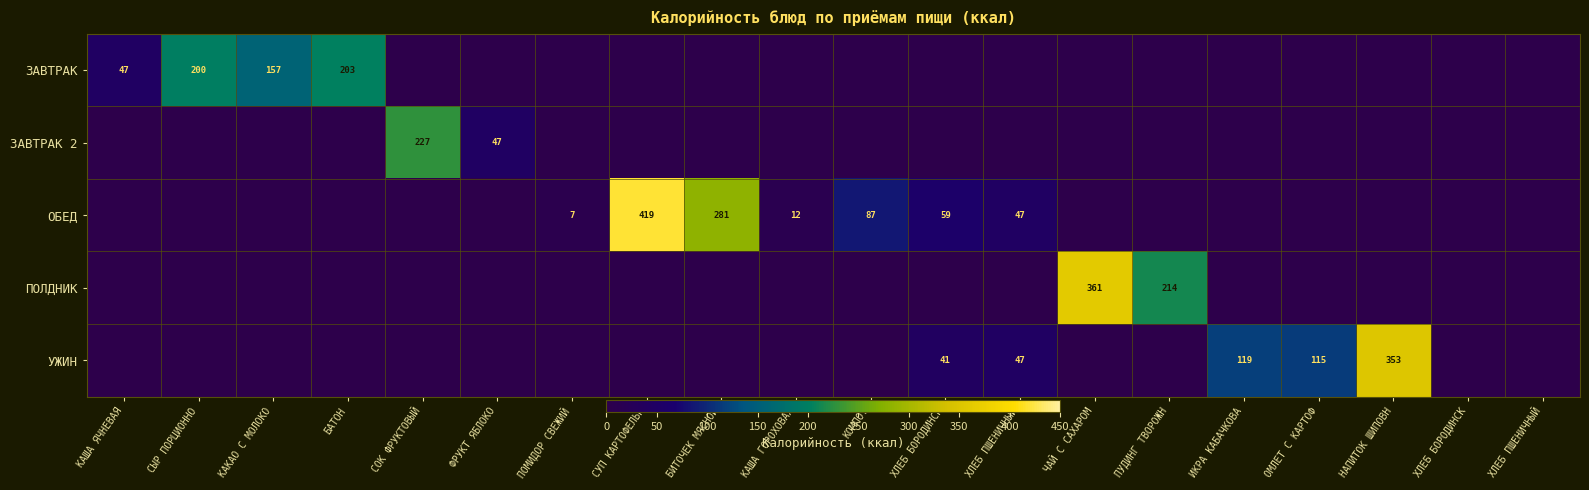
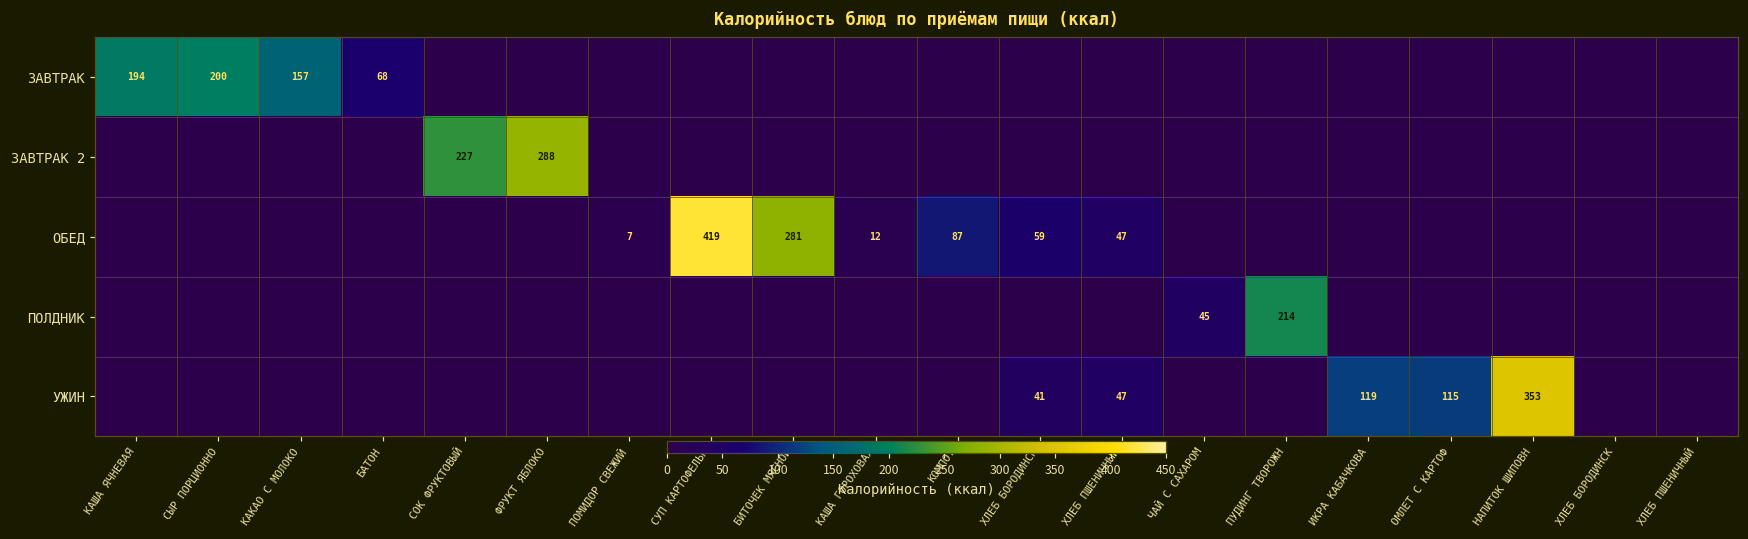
ЗАВТРАК, КАША ЯЧНЕВАЯ: 47 -> 194
ЗАВТРАК, БАТОН: 203 -> 68
ЗАВТРАК 2, ФРУКТ ЯБЛОКО: 47 -> 288
ПОЛДНИК, ЧАЙ С САХАРОМ: 361 -> 45
